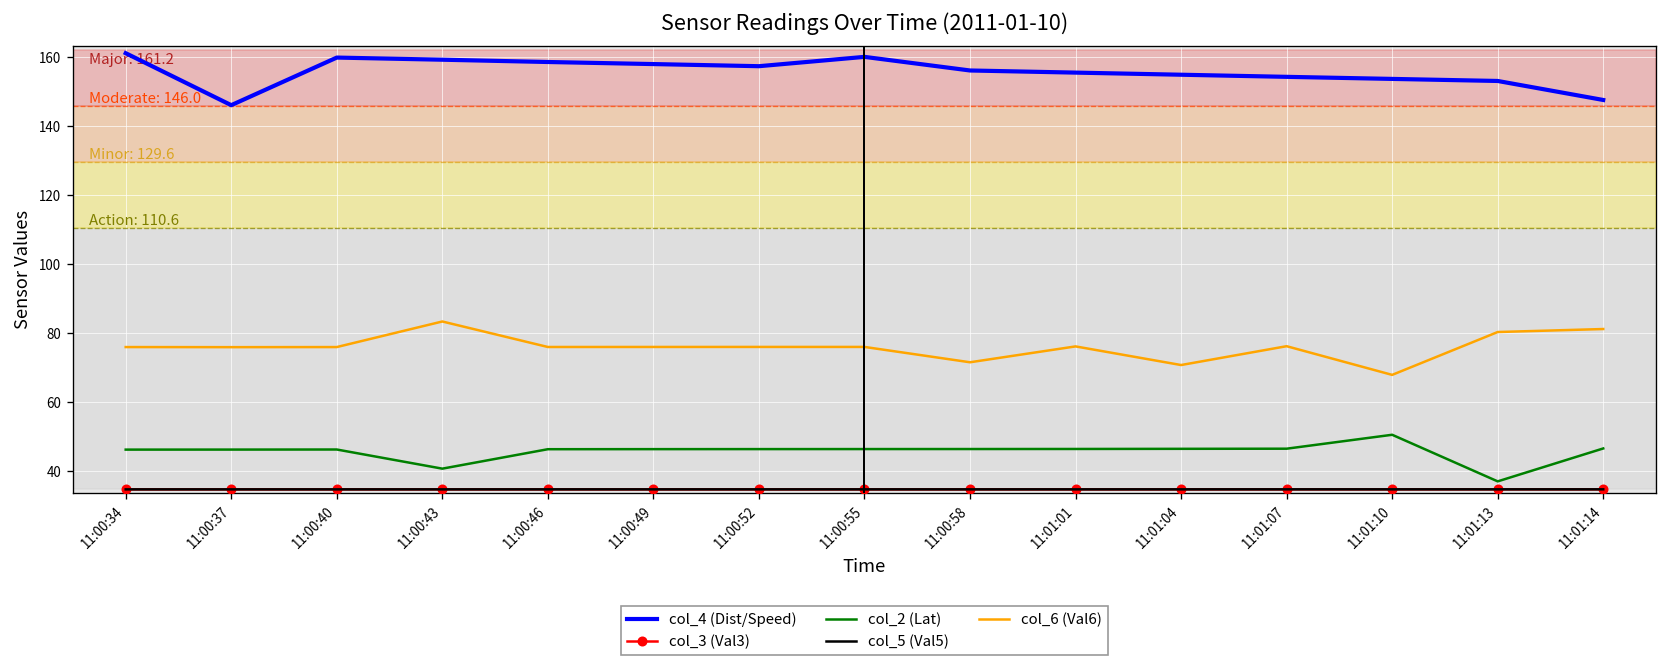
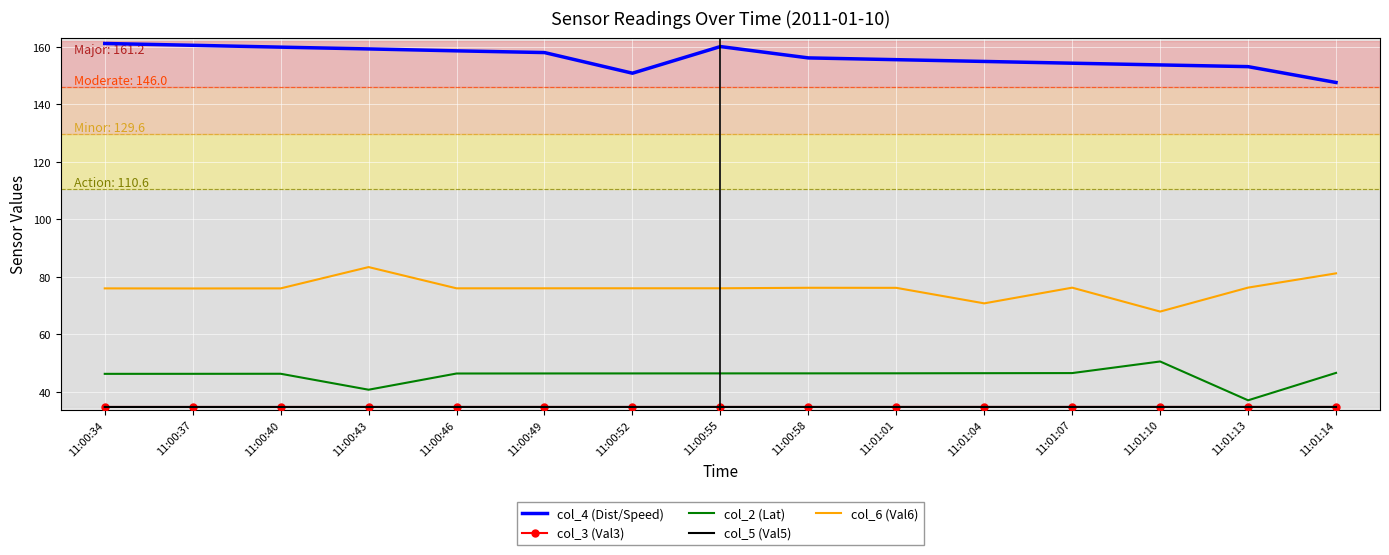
col_4 (Dist/Speed), 11:00:37: 146 -> 161
col_4 (Dist/Speed), 11:00:52: 157 -> 151
col_6 (Val6), 11:00:58: 72 -> 76
col_6 (Val6), 11:01:13: 80 -> 76
